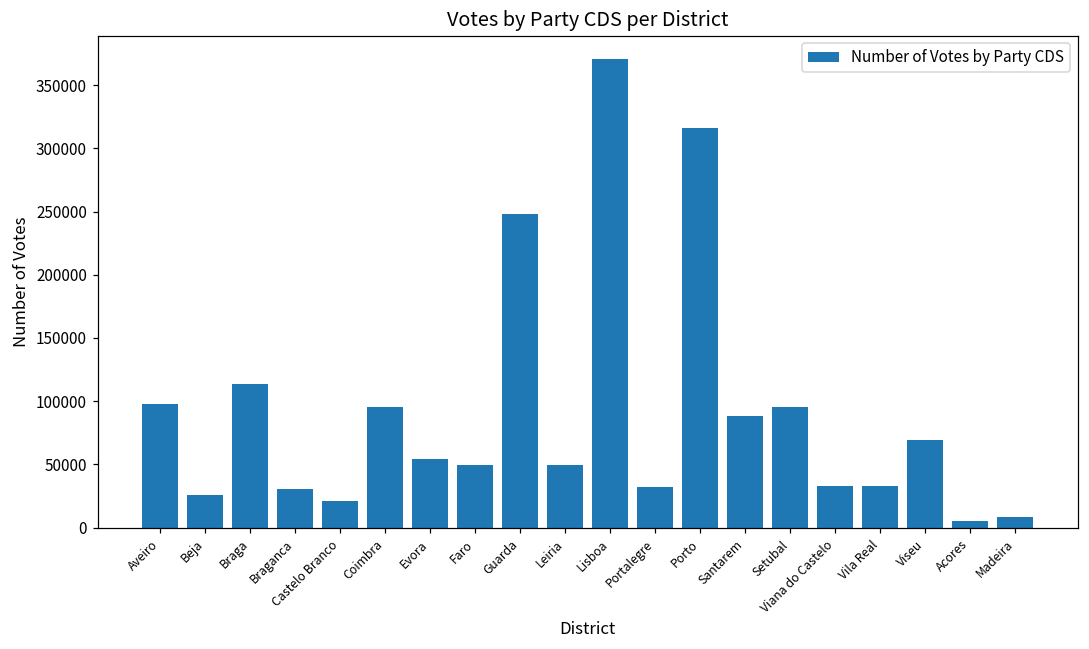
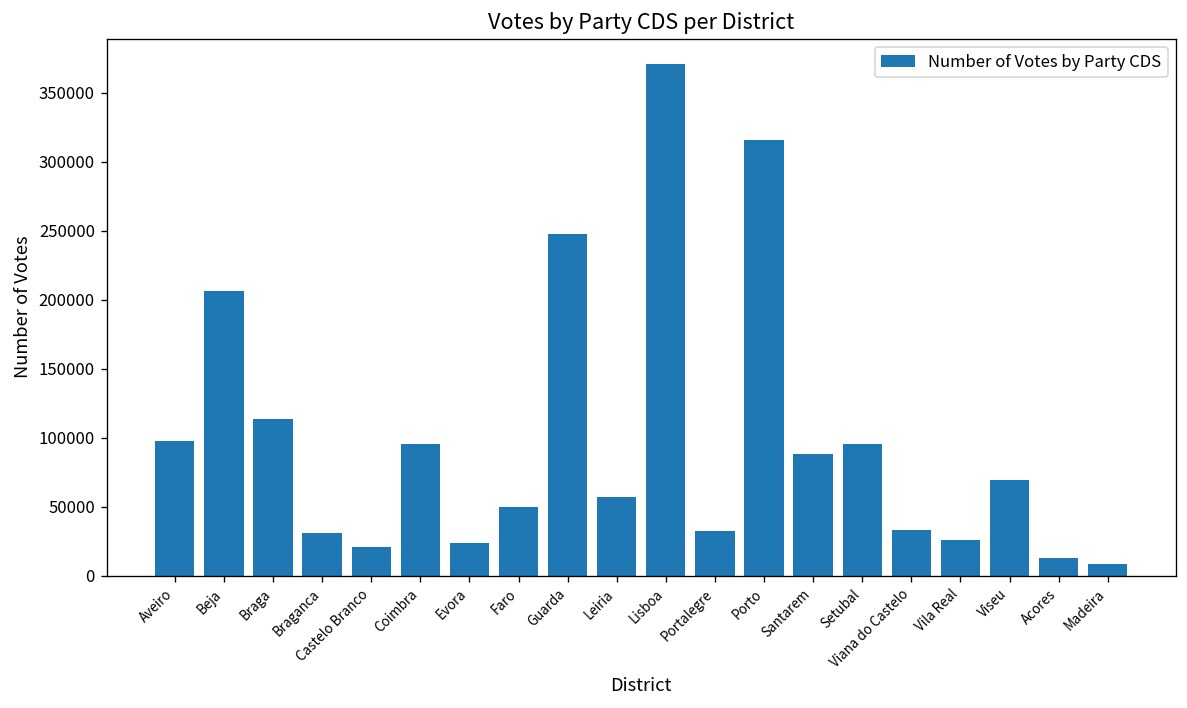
Beja: 26000 -> 206000
Evora: 54000 -> 23000
Leiria: 50000 -> 57000
Vila Real: 33000 -> 26000
Acores: 5000 -> 12000
